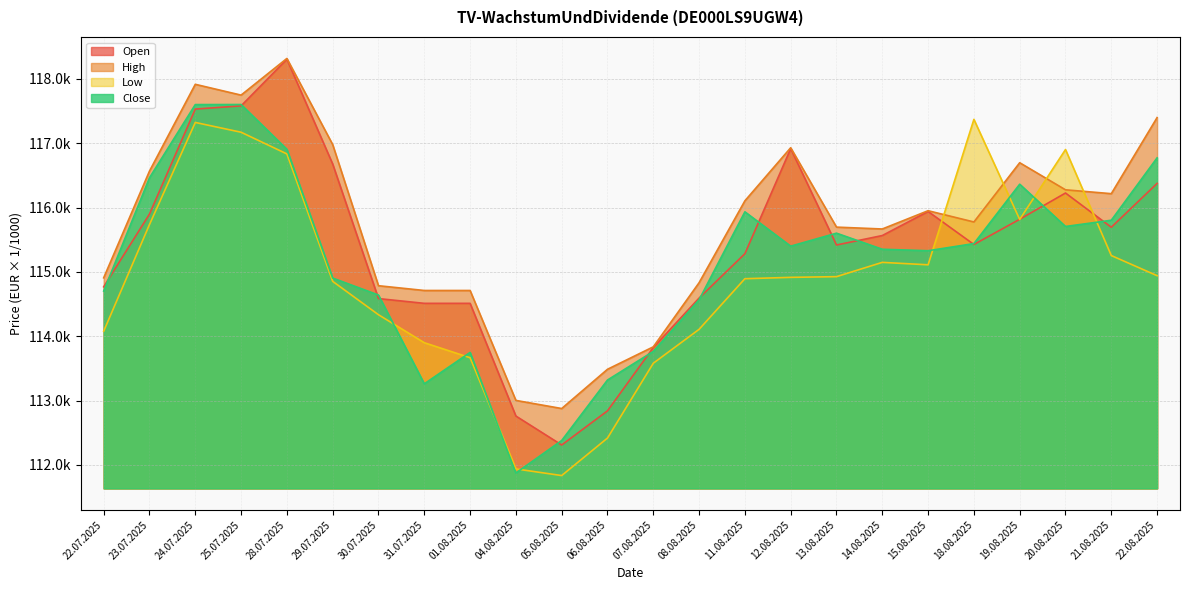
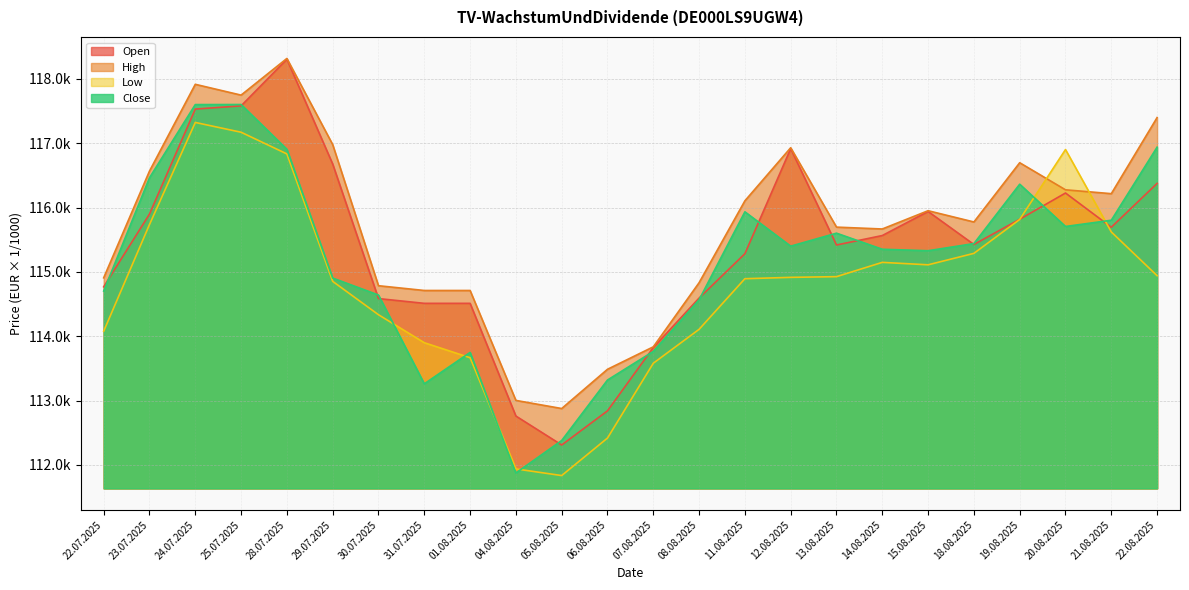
Low, 18.08.2025: 117400 -> 115300
Low, 21.08.2025: 115300 -> 115600
Close, 22.08.2025: 116800 -> 116900
